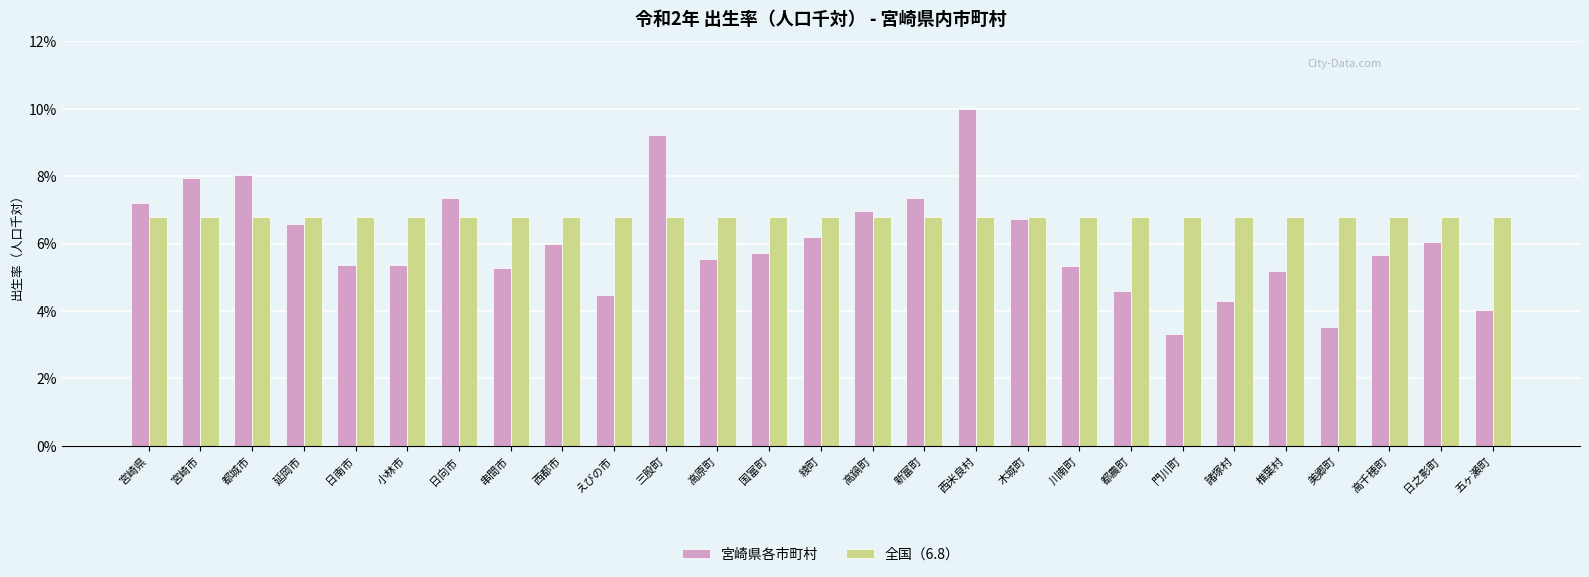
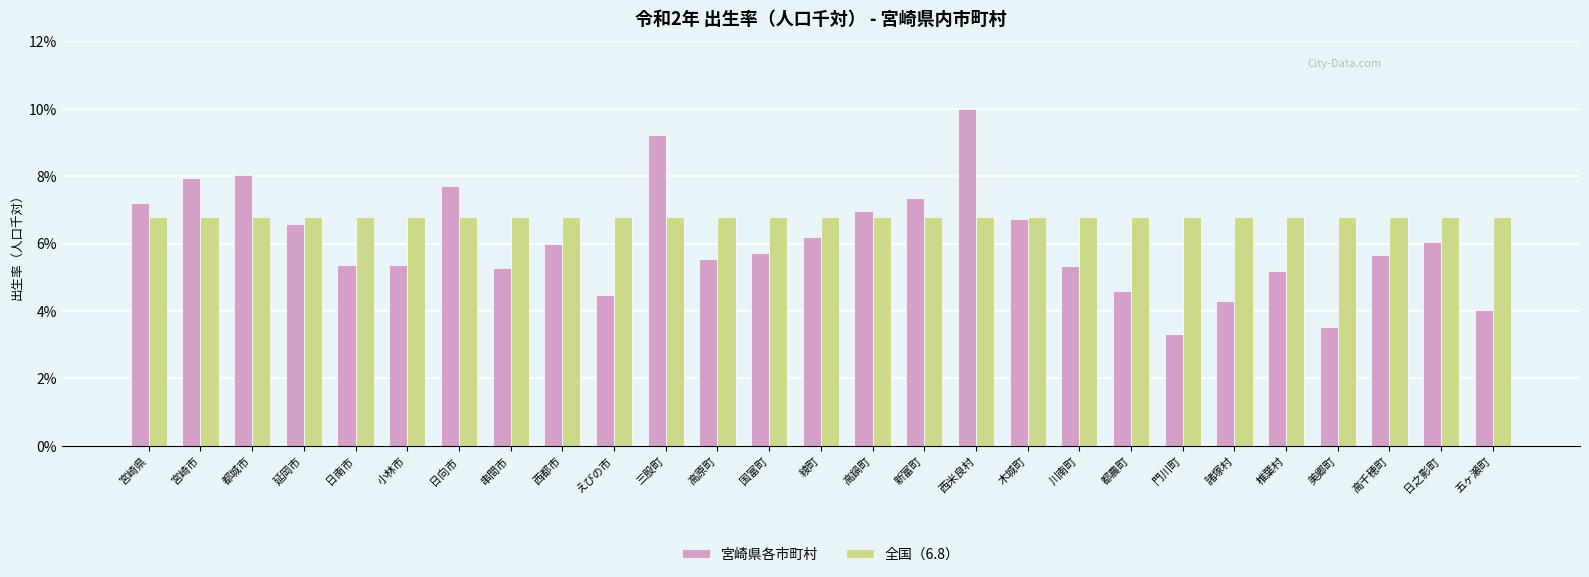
宮崎県各市町村, 日向市: 7.4% -> 7.7%
